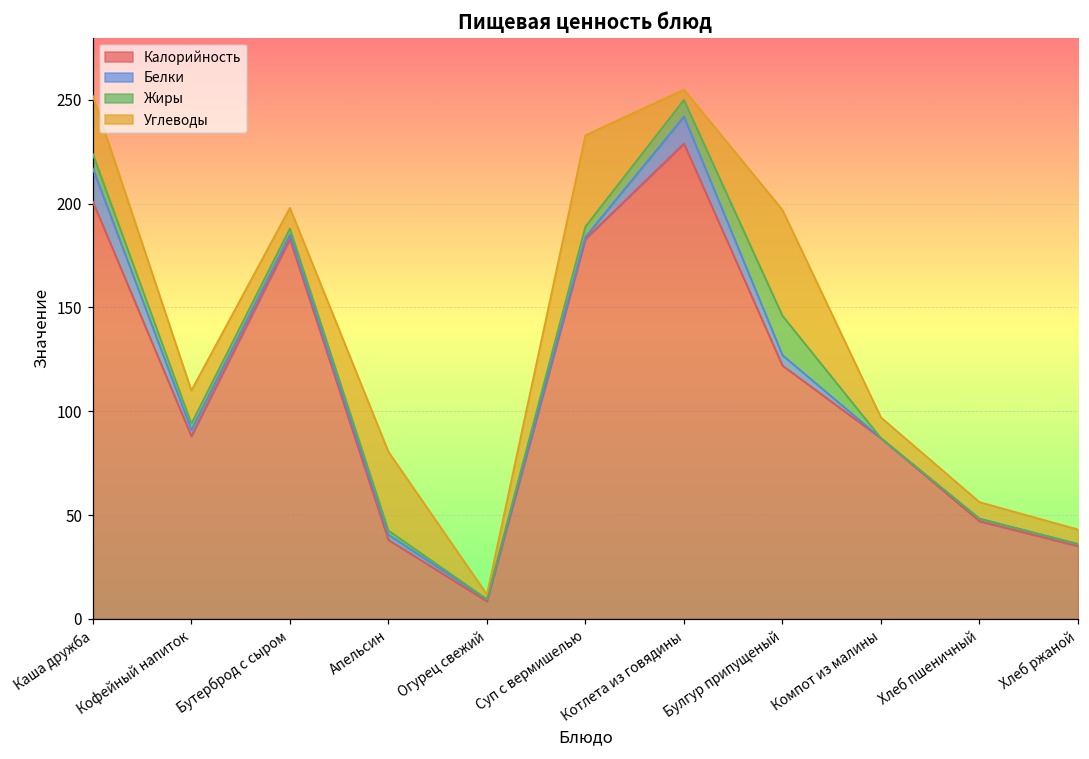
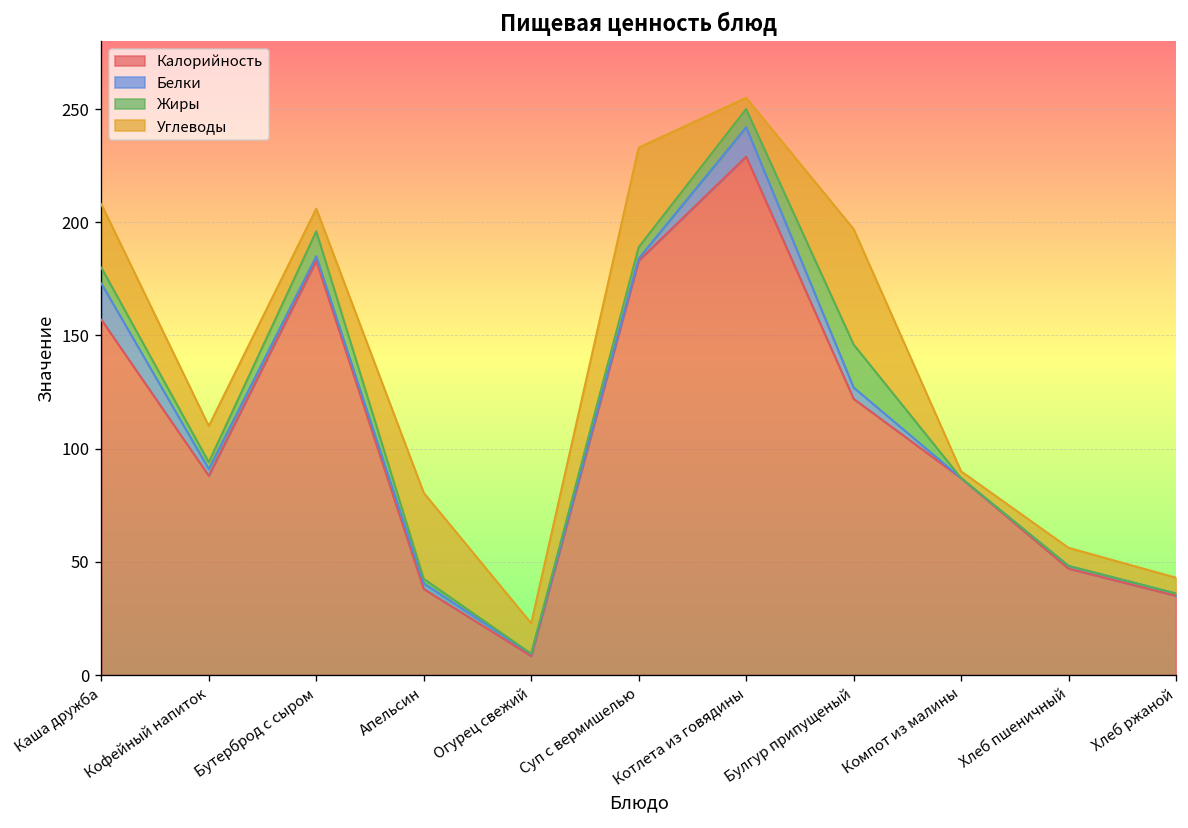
Калорийность, Каша дружба: 201 -> 157
Жиры, Бутерброд с сыром: 3 -> 11
Углеводы, Огурец свежий: 2 -> 13
Углеводы, Компот из малины: 10 -> 3
